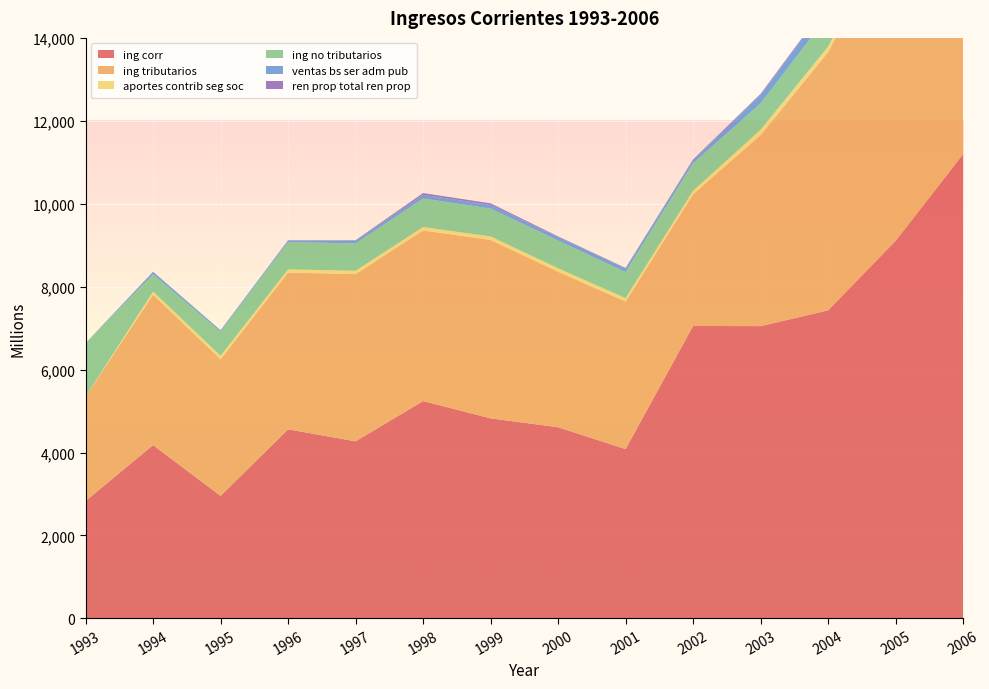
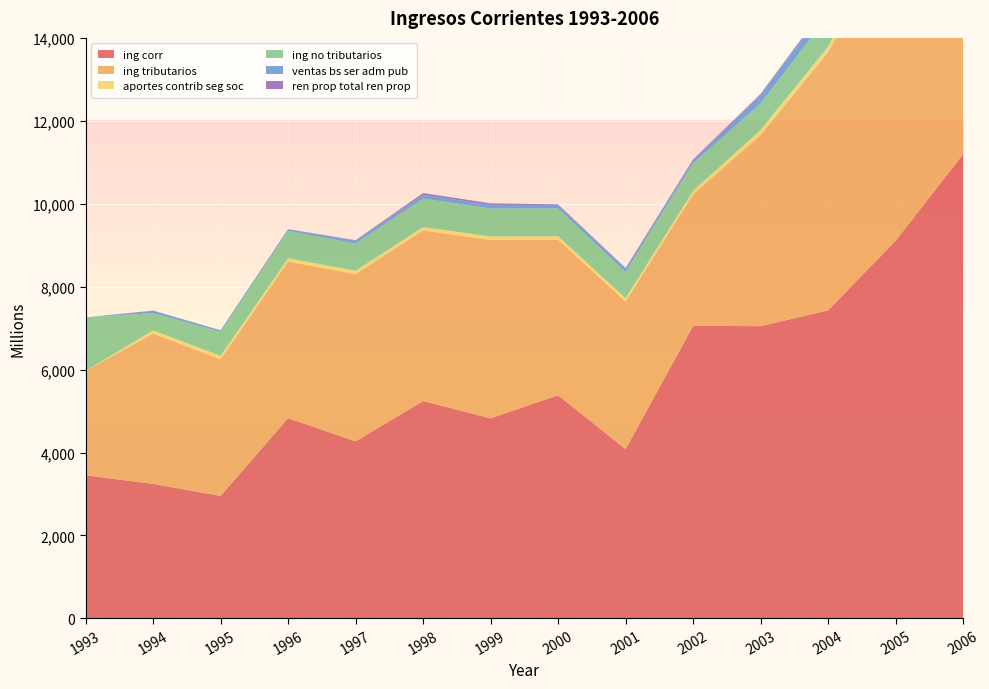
ing corr, 1993: 2,800 -> 3,500
ing corr, 1994: 4,200 -> 3,200
ing corr, 1996: 4,600 -> 4,800
ing corr, 2000: 4,600 -> 5,400
